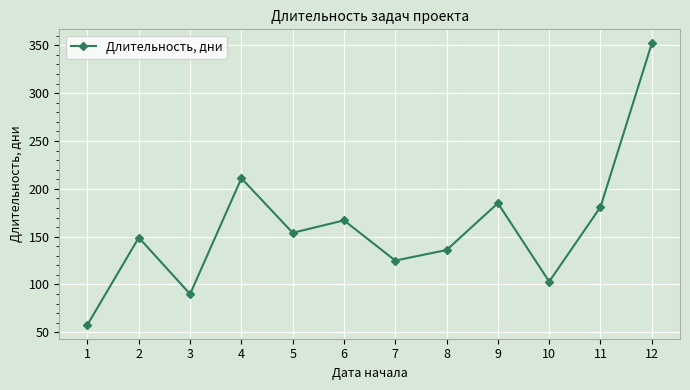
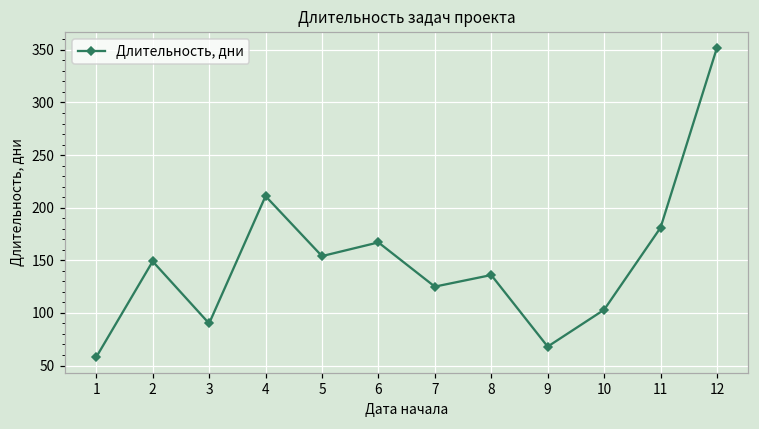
9: 190 -> 70
